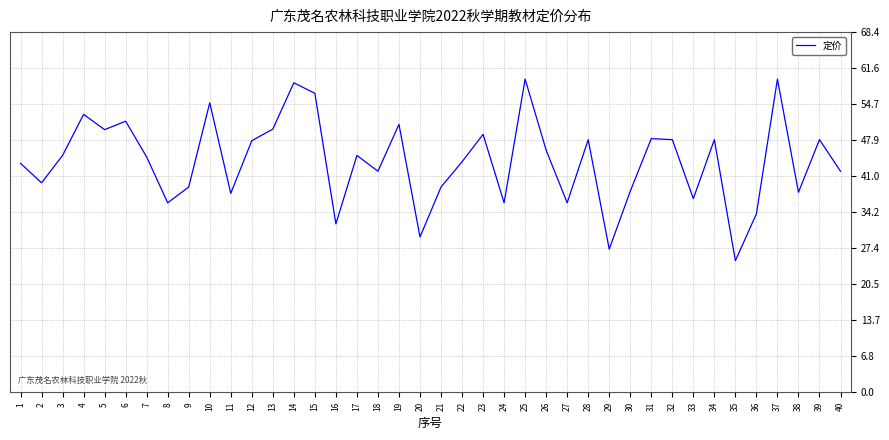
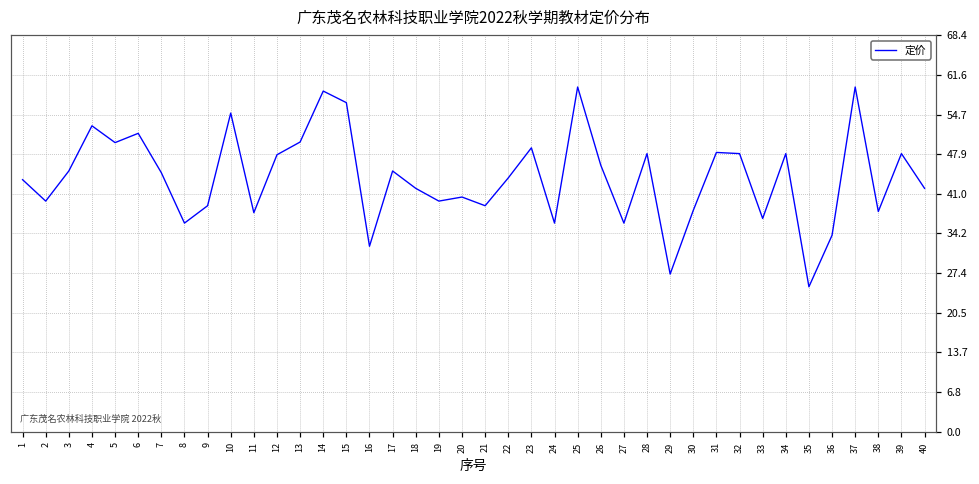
19: 51 -> 40
20: 30 -> 41
